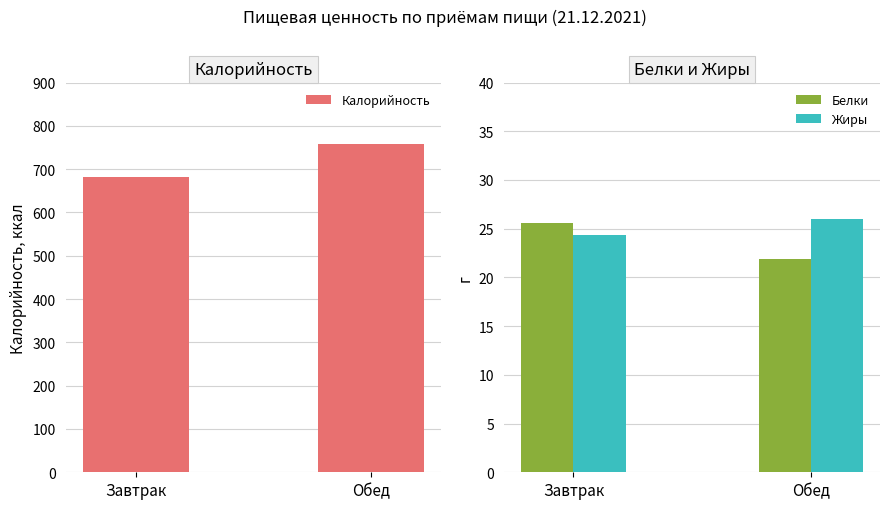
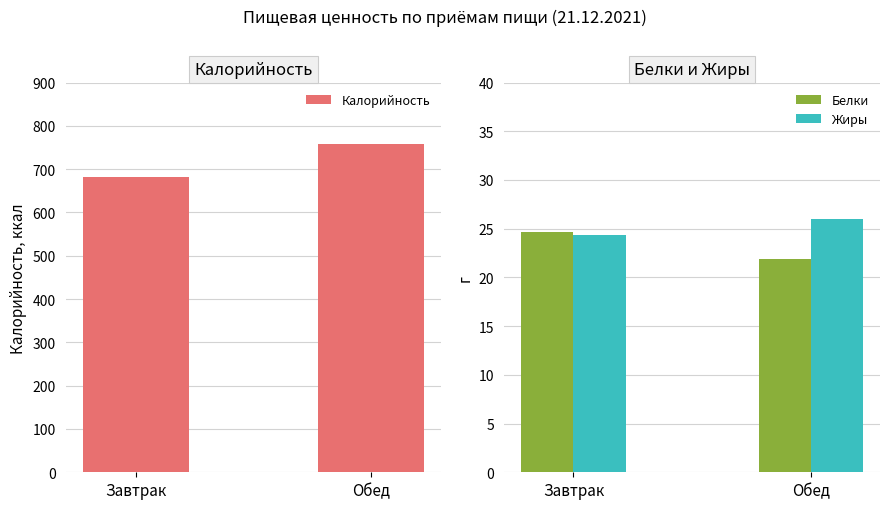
Белки и Жиры, Белки, Завтрак: 26 -> 25
